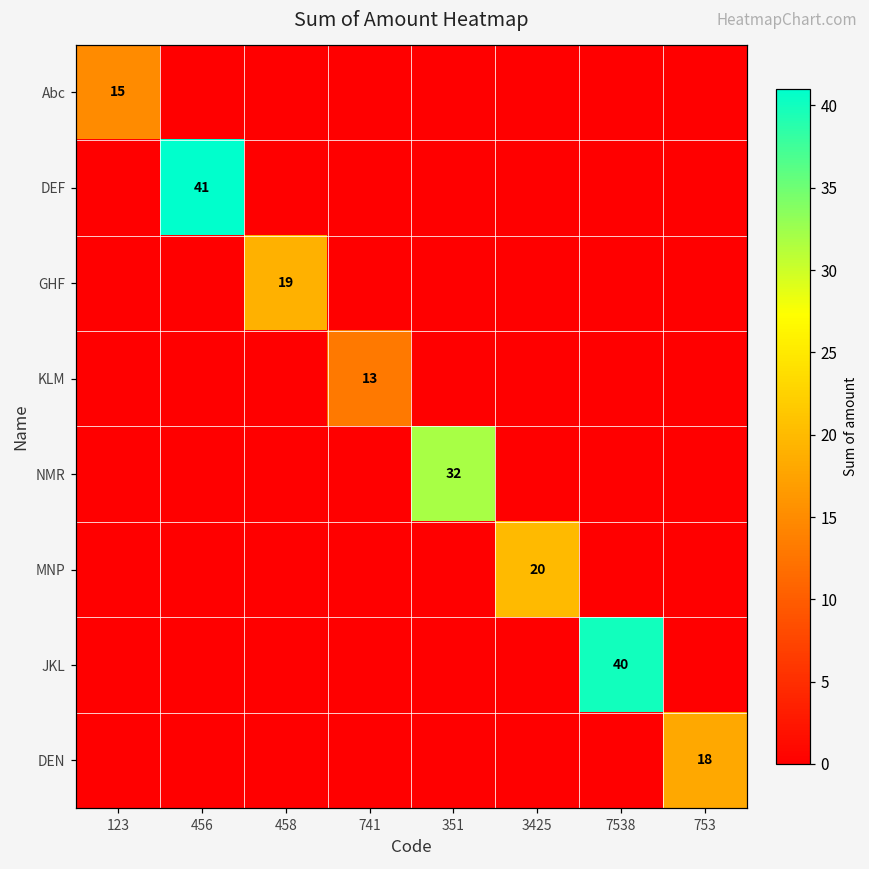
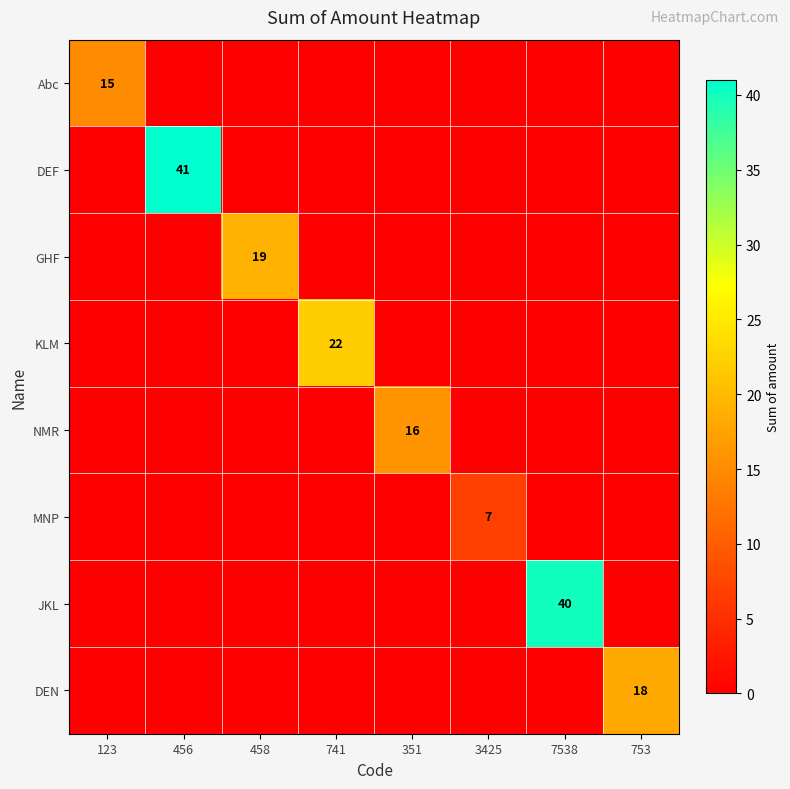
KLM, 741: 13 -> 22
NMR, 351: 32 -> 16
MNP, 3425: 20 -> 7
